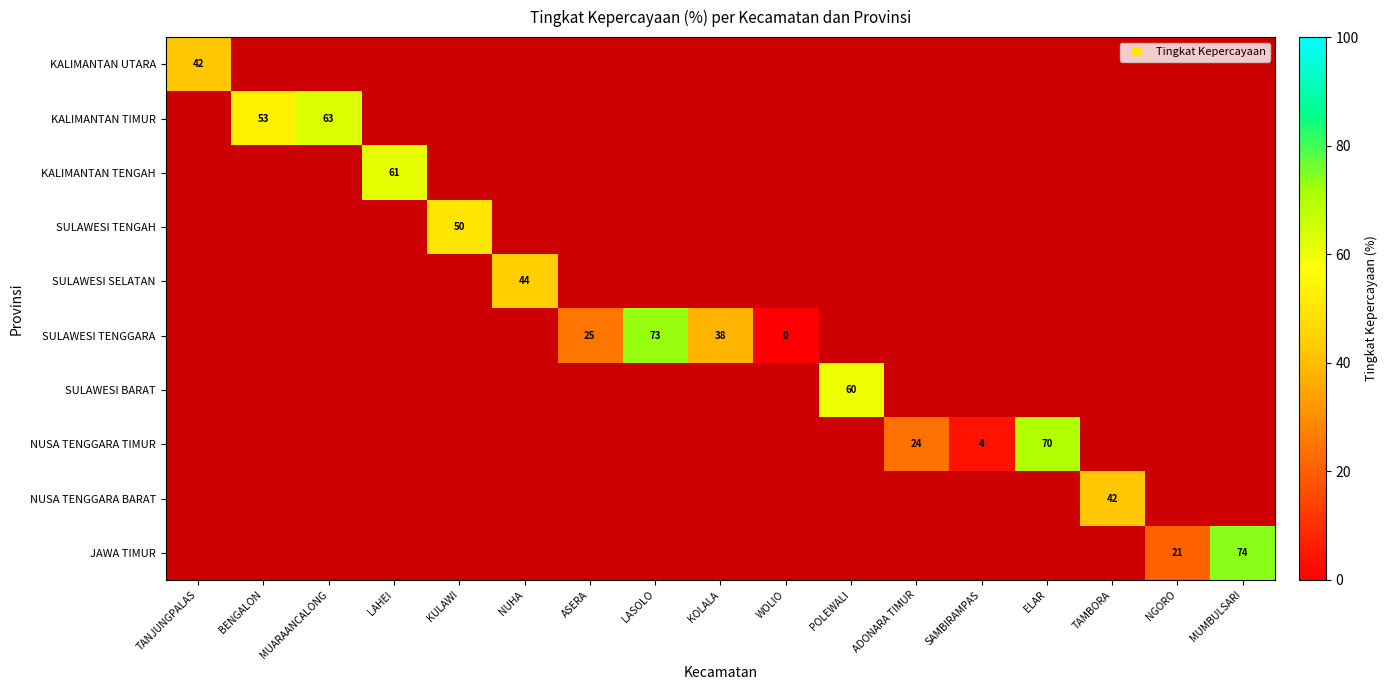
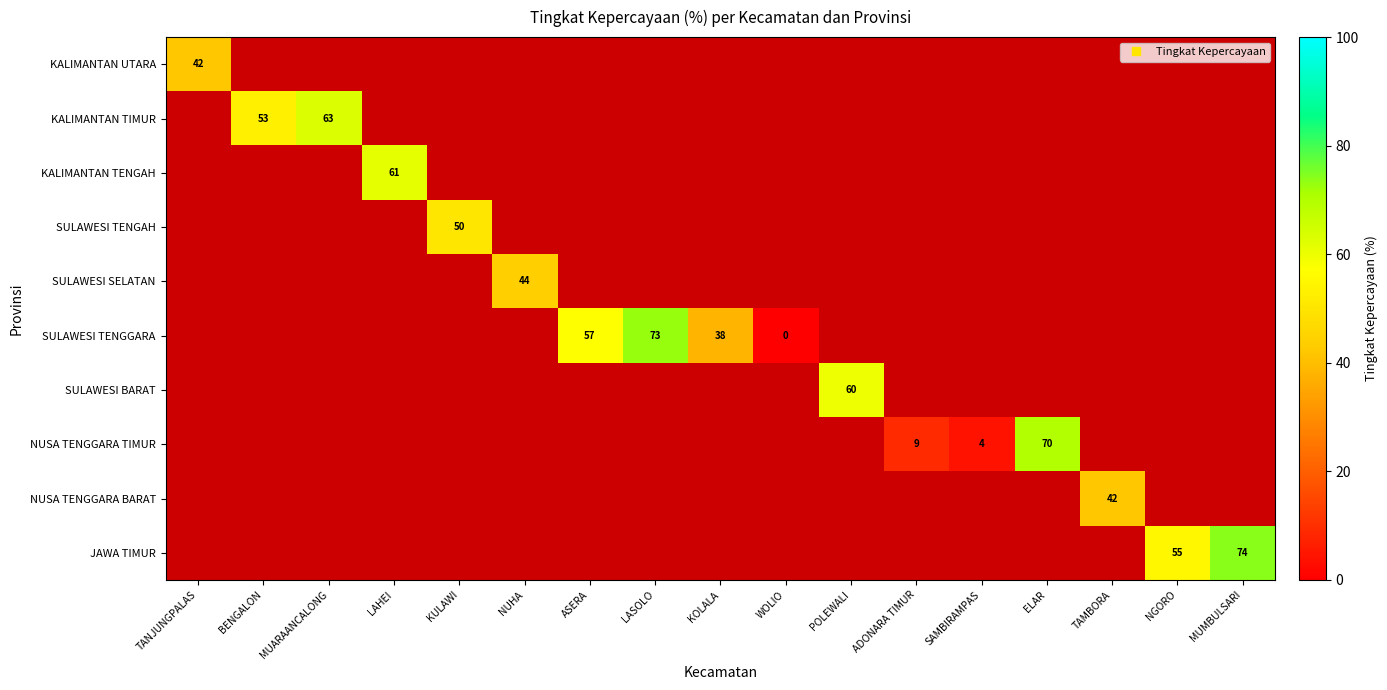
SULAWESI TENGGARA, ASERA: 25 -> 57
NUSA TENGGARA TIMUR, ADONARA TIMUR: 24 -> 9
JAWA TIMUR, NGORO: 21 -> 55
